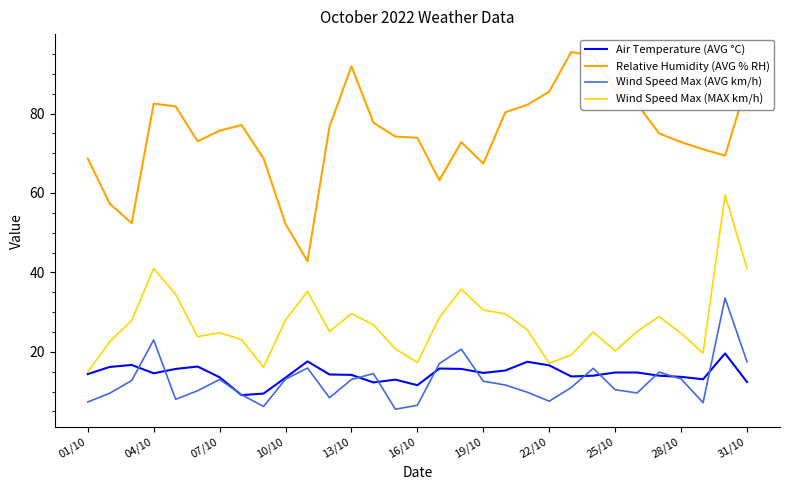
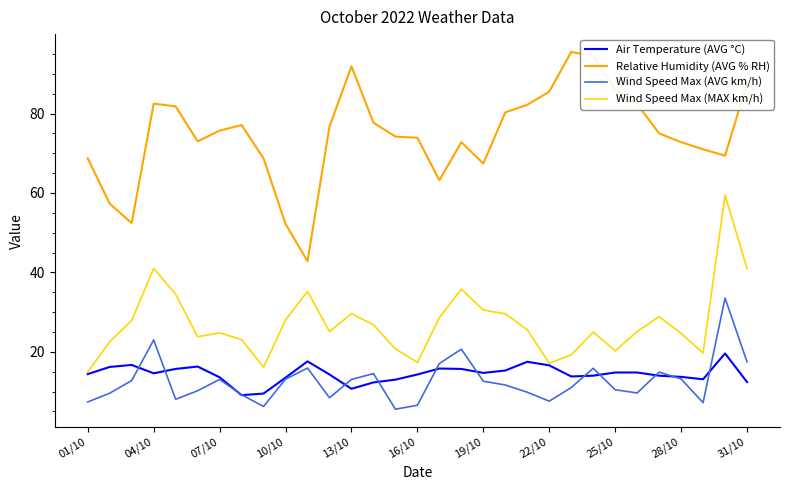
Air Temperature (AVG °C), 13/10: 14 -> 11
Air Temperature (AVG °C), 16/10: 12 -> 14
